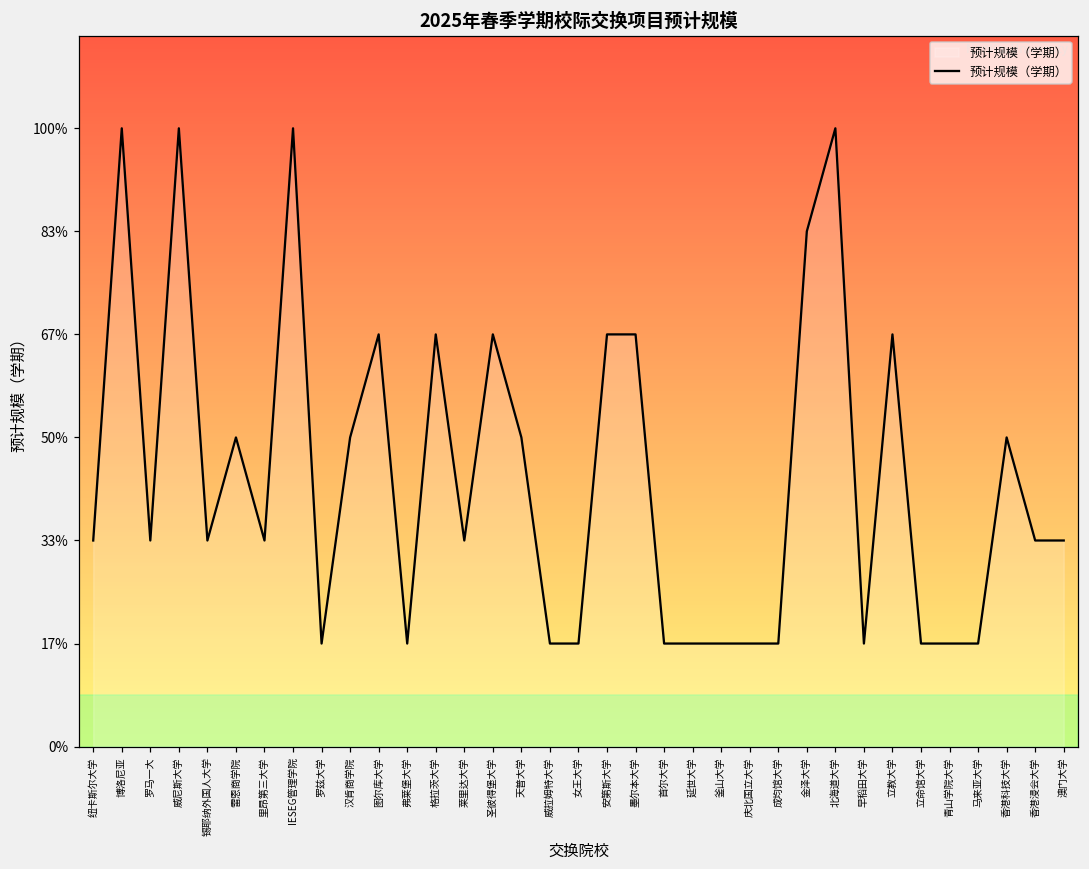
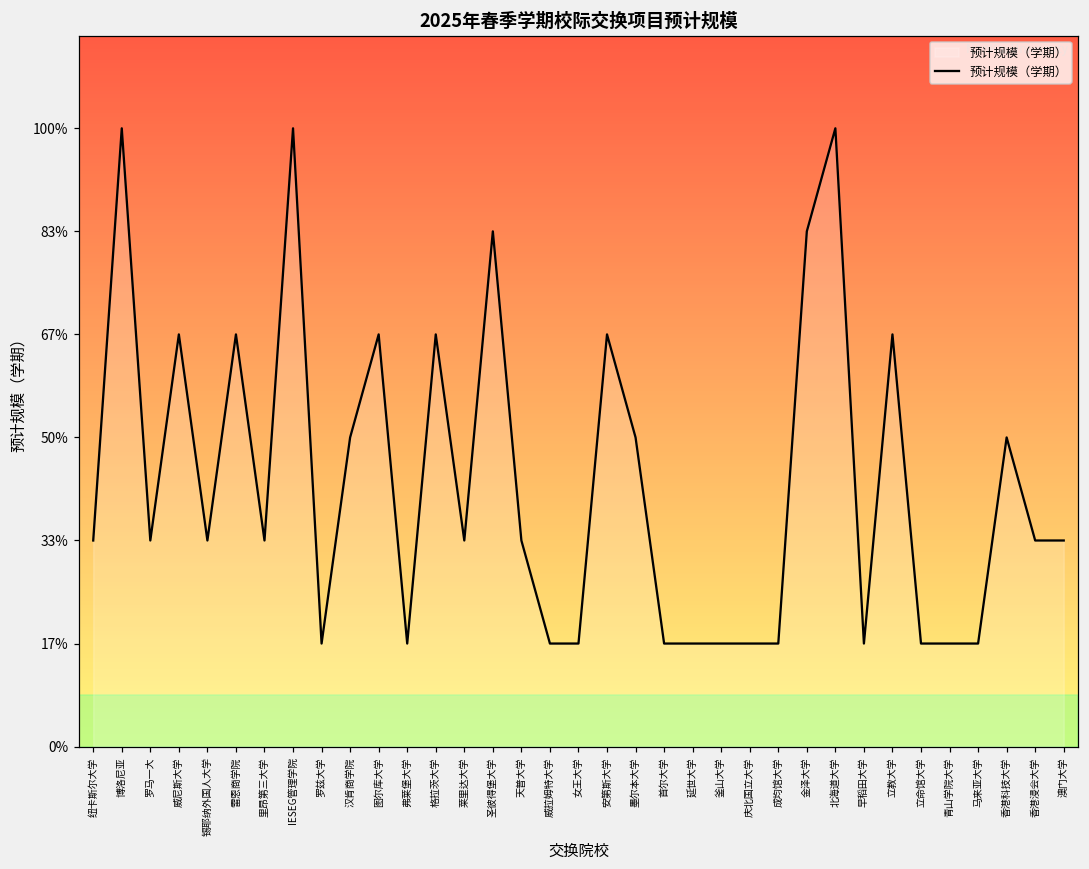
威尼斯大学: 100% -> 67%
雷恩商学院: 50% -> 67%
圣彼得堡大学: 67% -> 83%
天普大学: 50% -> 33%
墨尔本大学: 67% -> 50%
